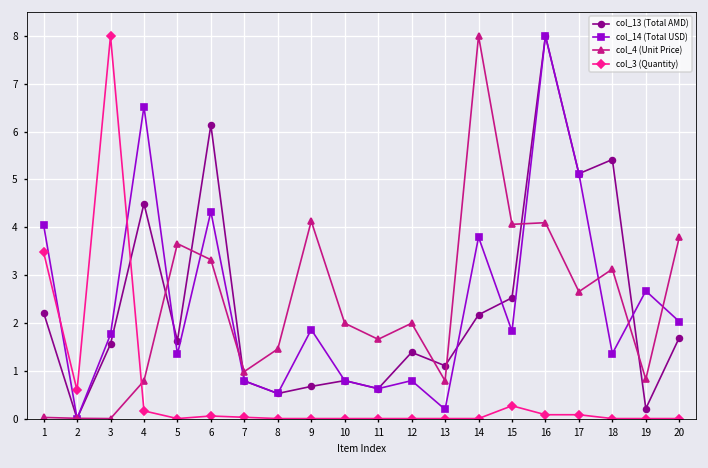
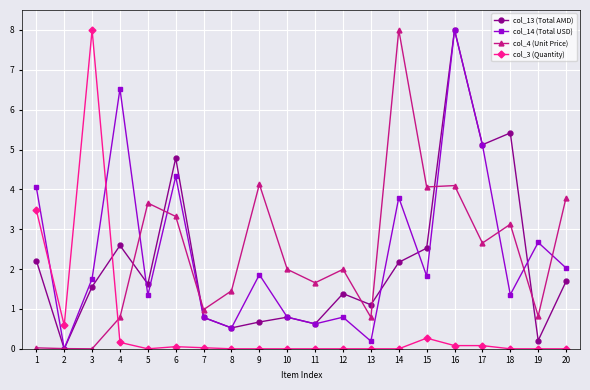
col_13 (Total AMD), 4: 4.5 -> 2.6
col_13 (Total AMD), 6: 6.1 -> 4.8
